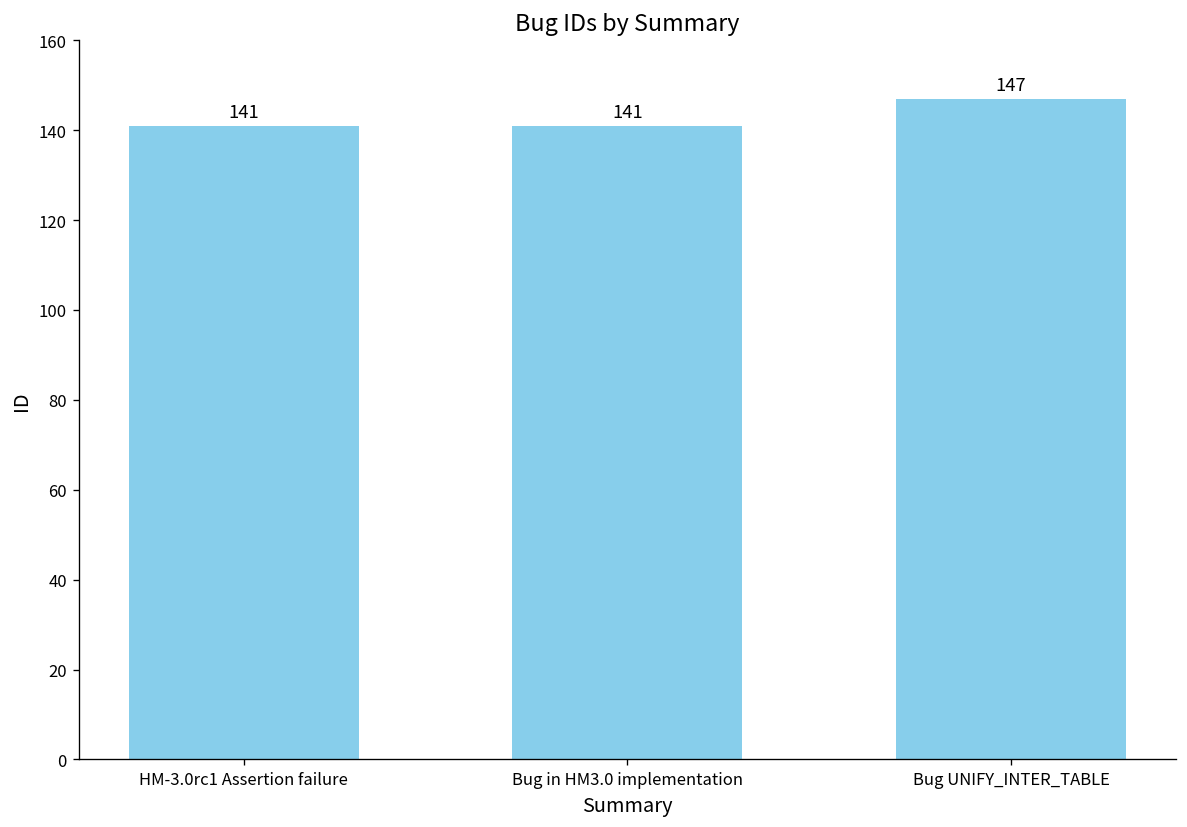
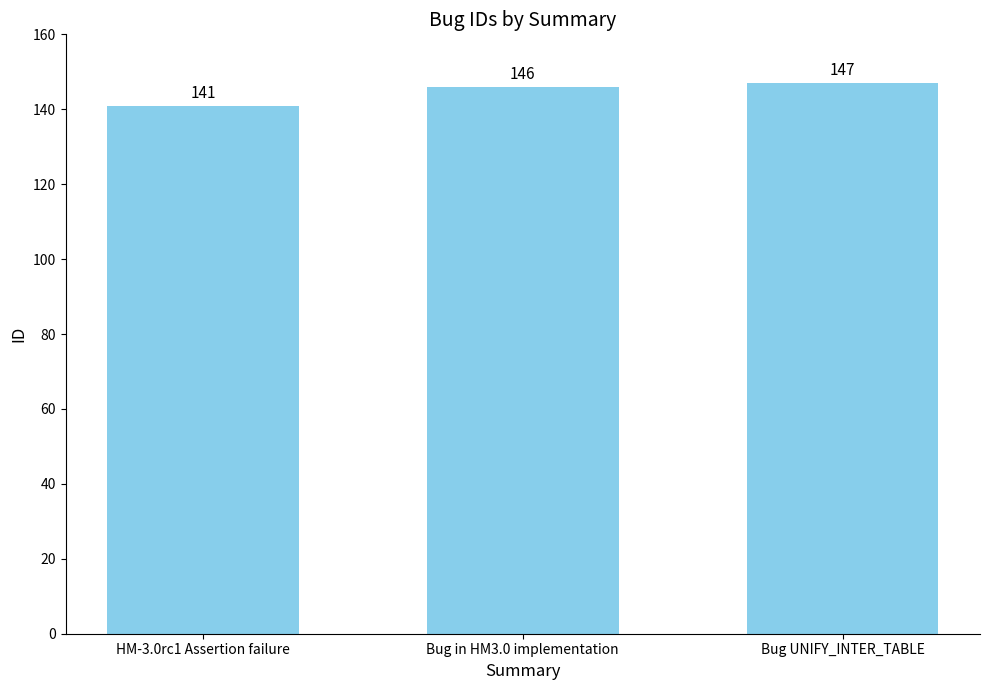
Bug in HM3.0 implementation: 141 -> 146
